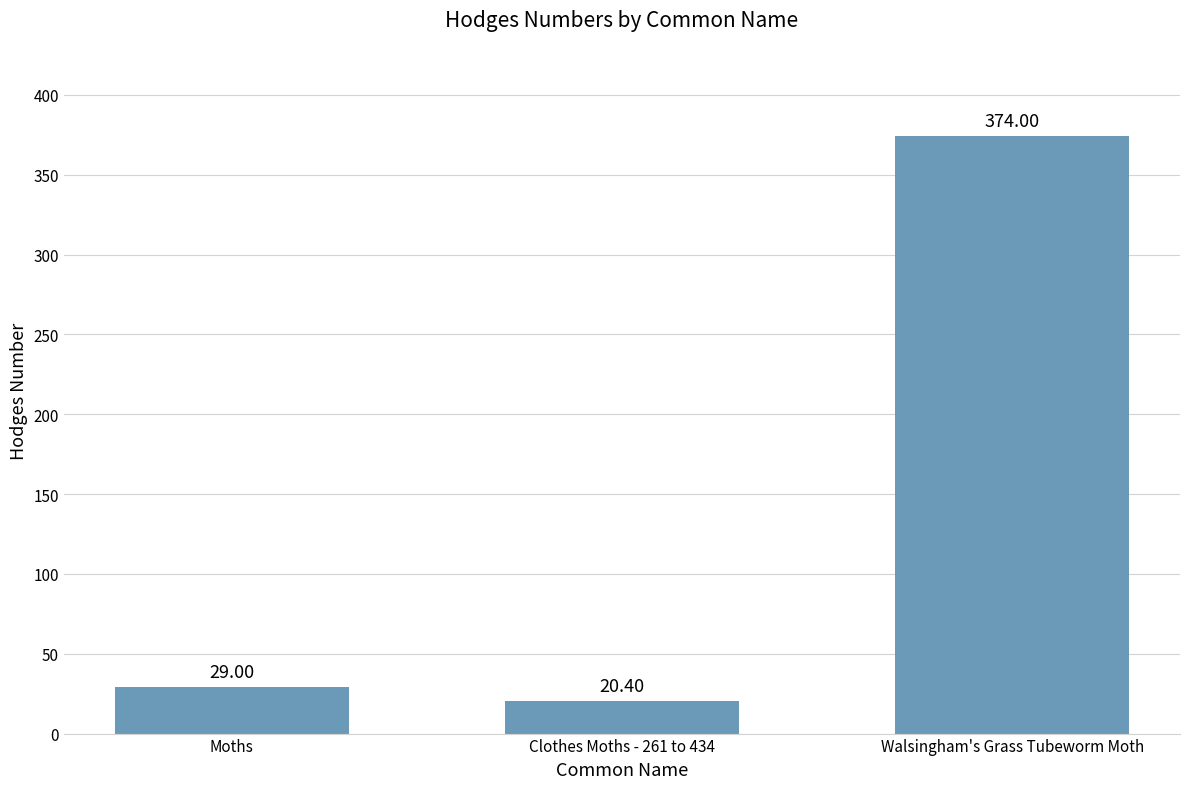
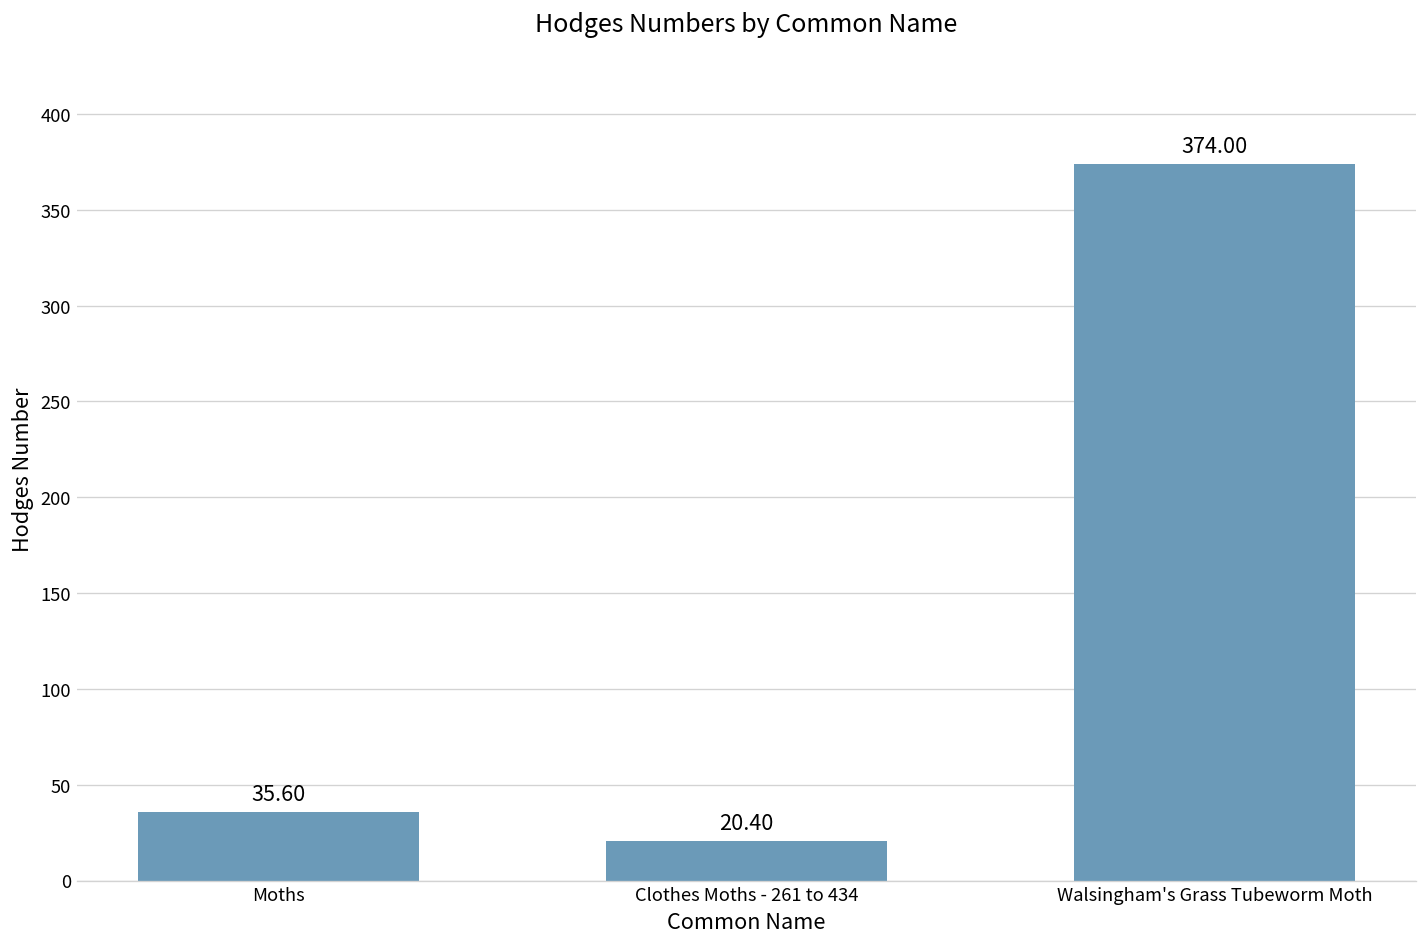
Moths: 29.00 -> 35.60
